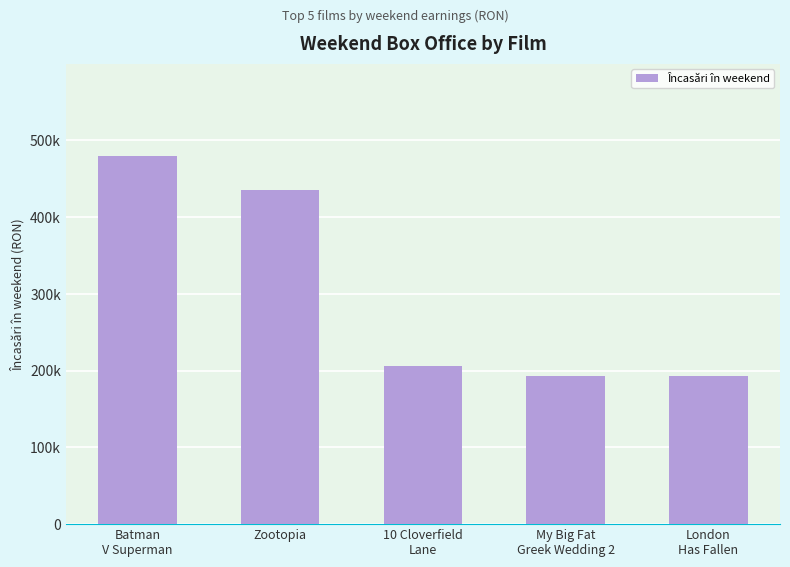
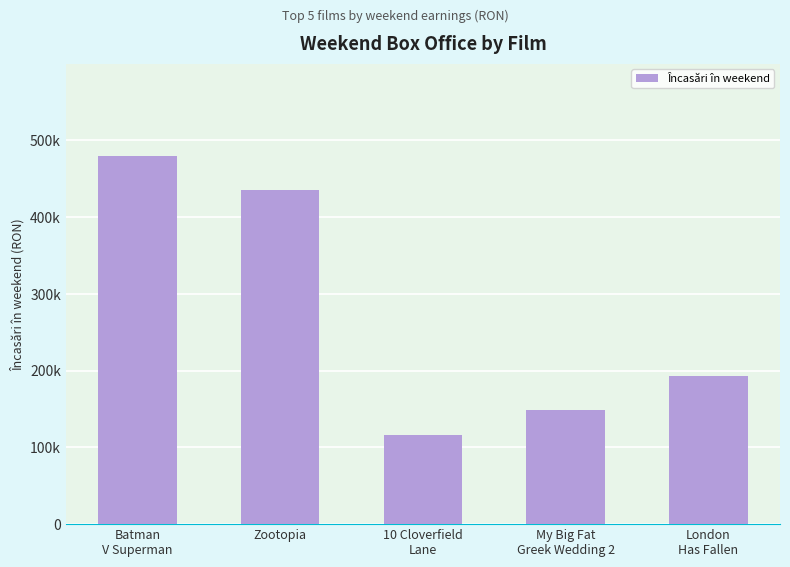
10 Cloverfield Lane: 210000 -> 120000
My Big Fat Greek Wedding 2: 190000 -> 150000
